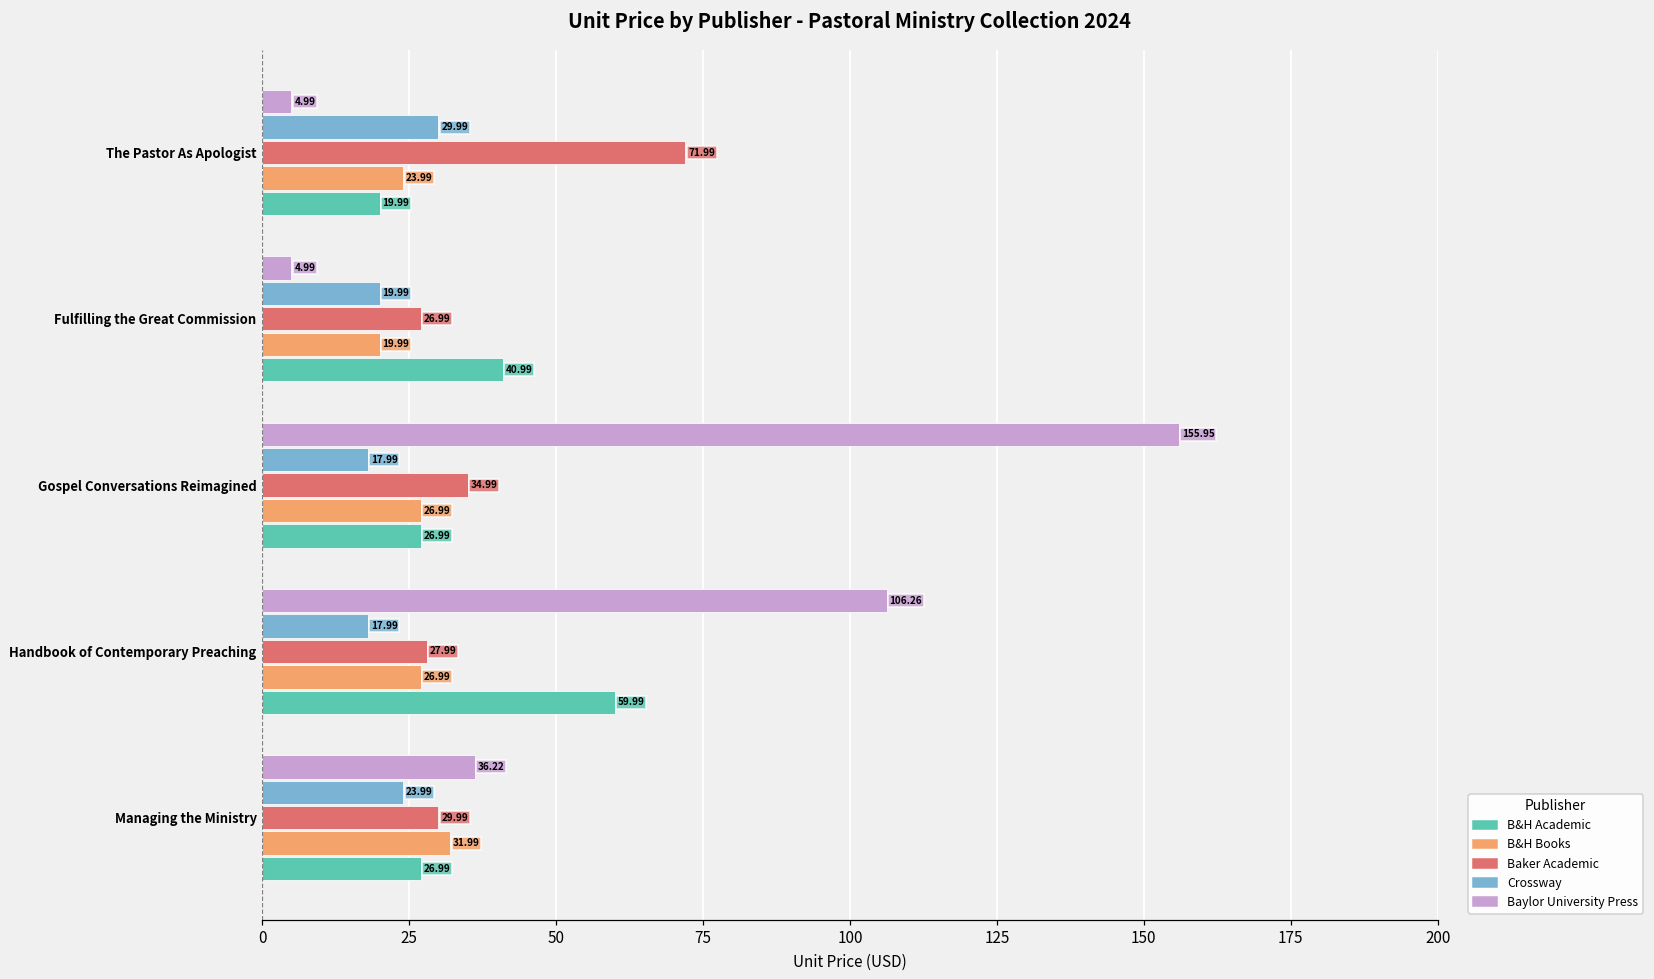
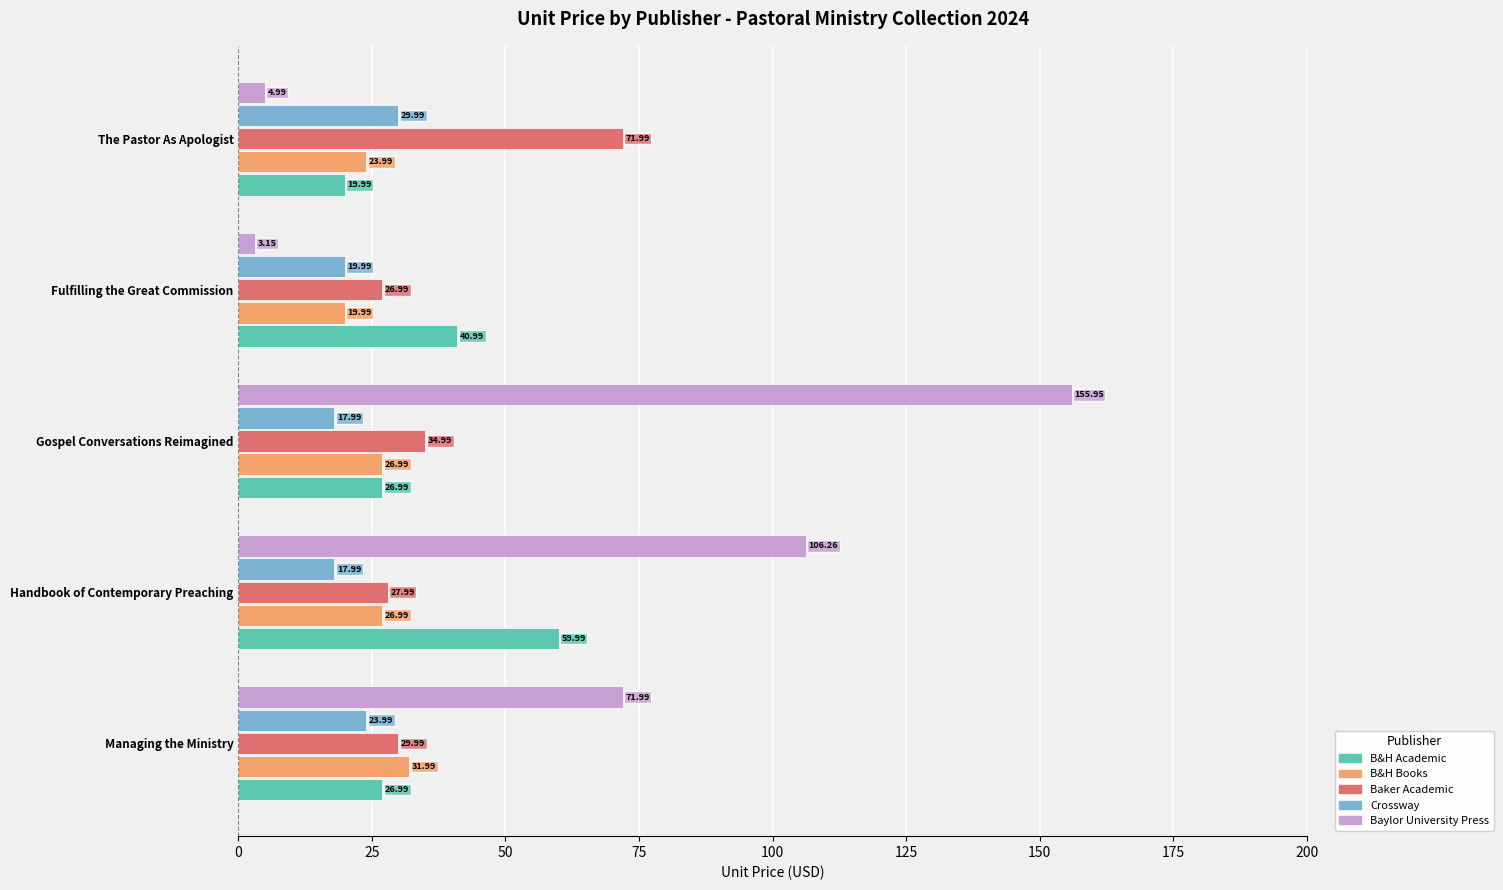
Baylor University Press, Fulfilling the Great Commission: 4.99 -> 3.15
Baylor University Press, Managing the Ministry: 36.22 -> 71.99
